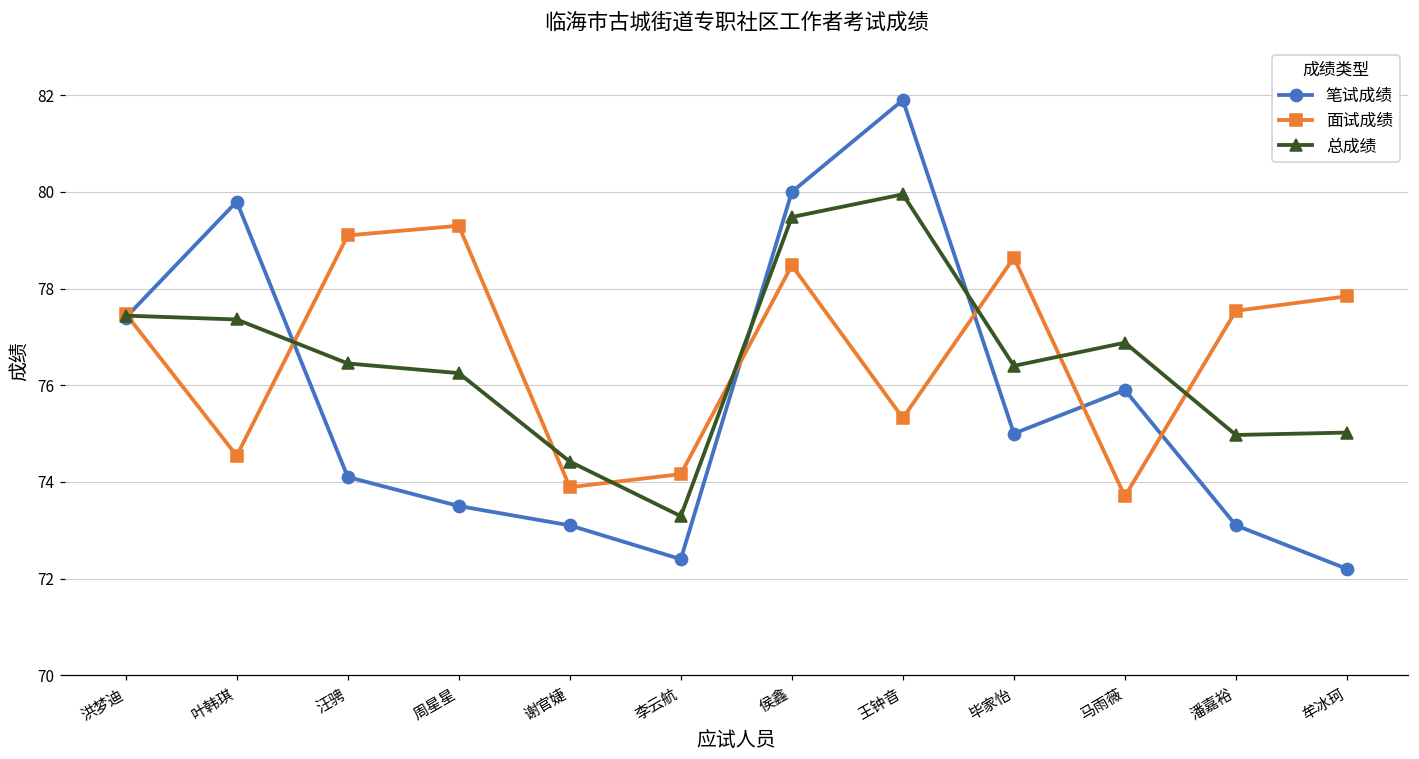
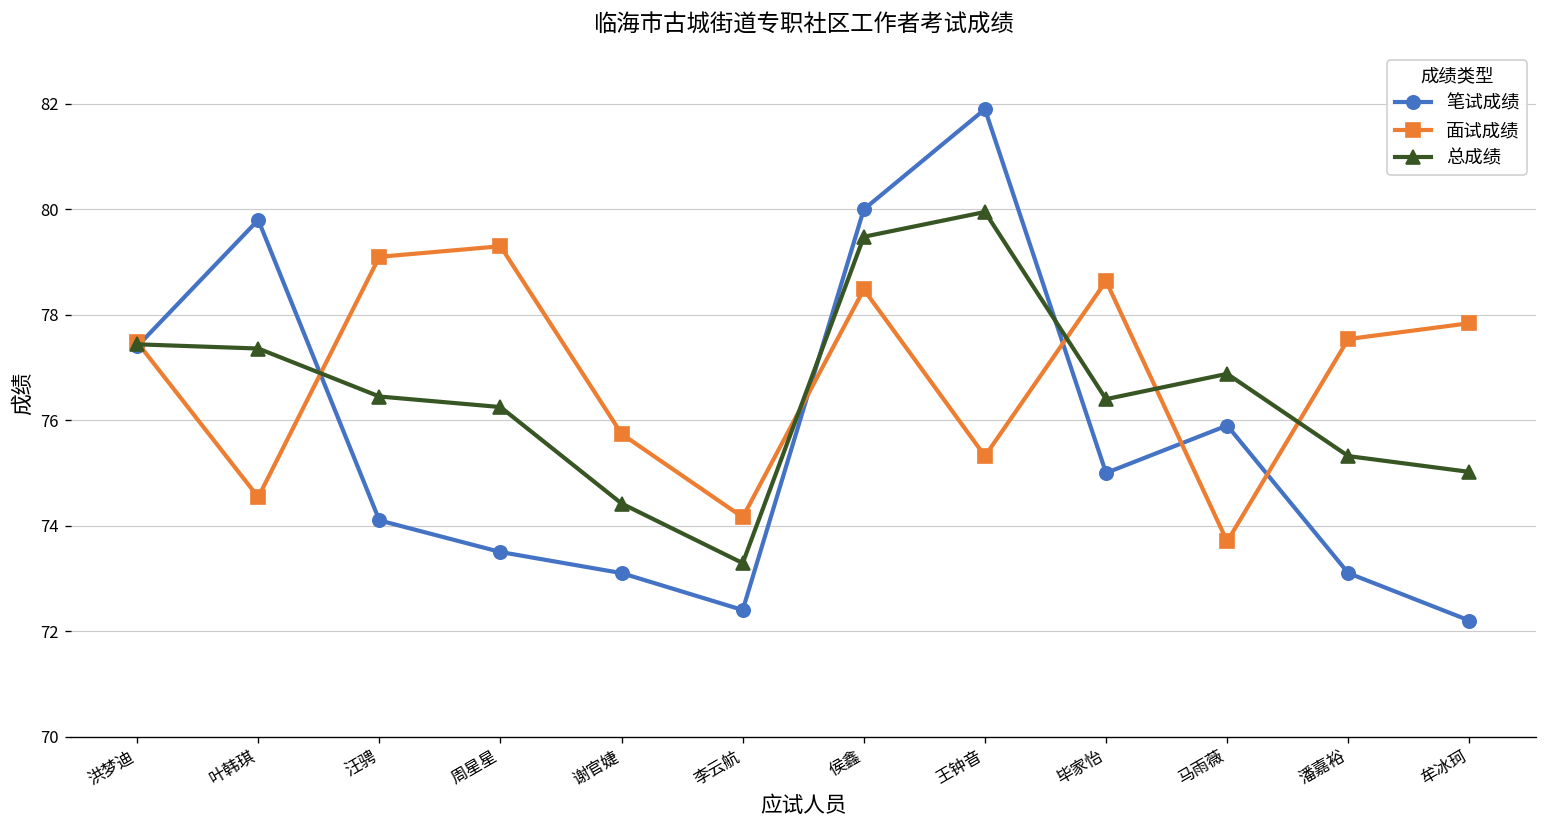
面试成绩, 谢官婕: 73.9 -> 75.7
总成绩, 潘嘉裕: 75.0 -> 75.3
